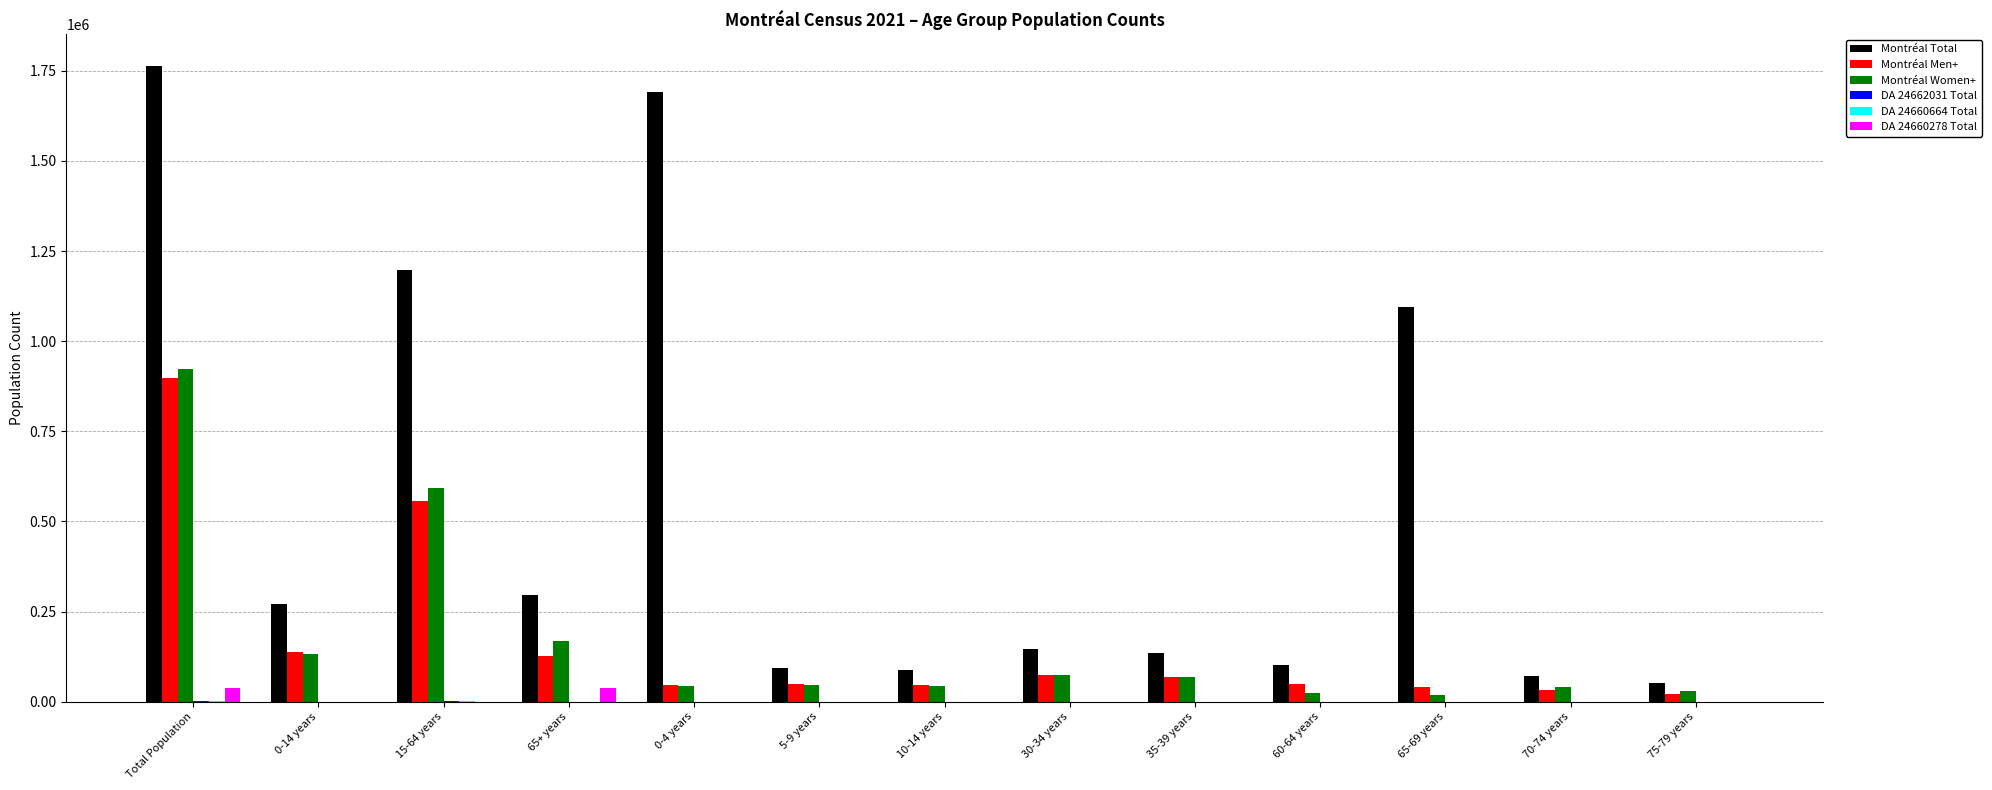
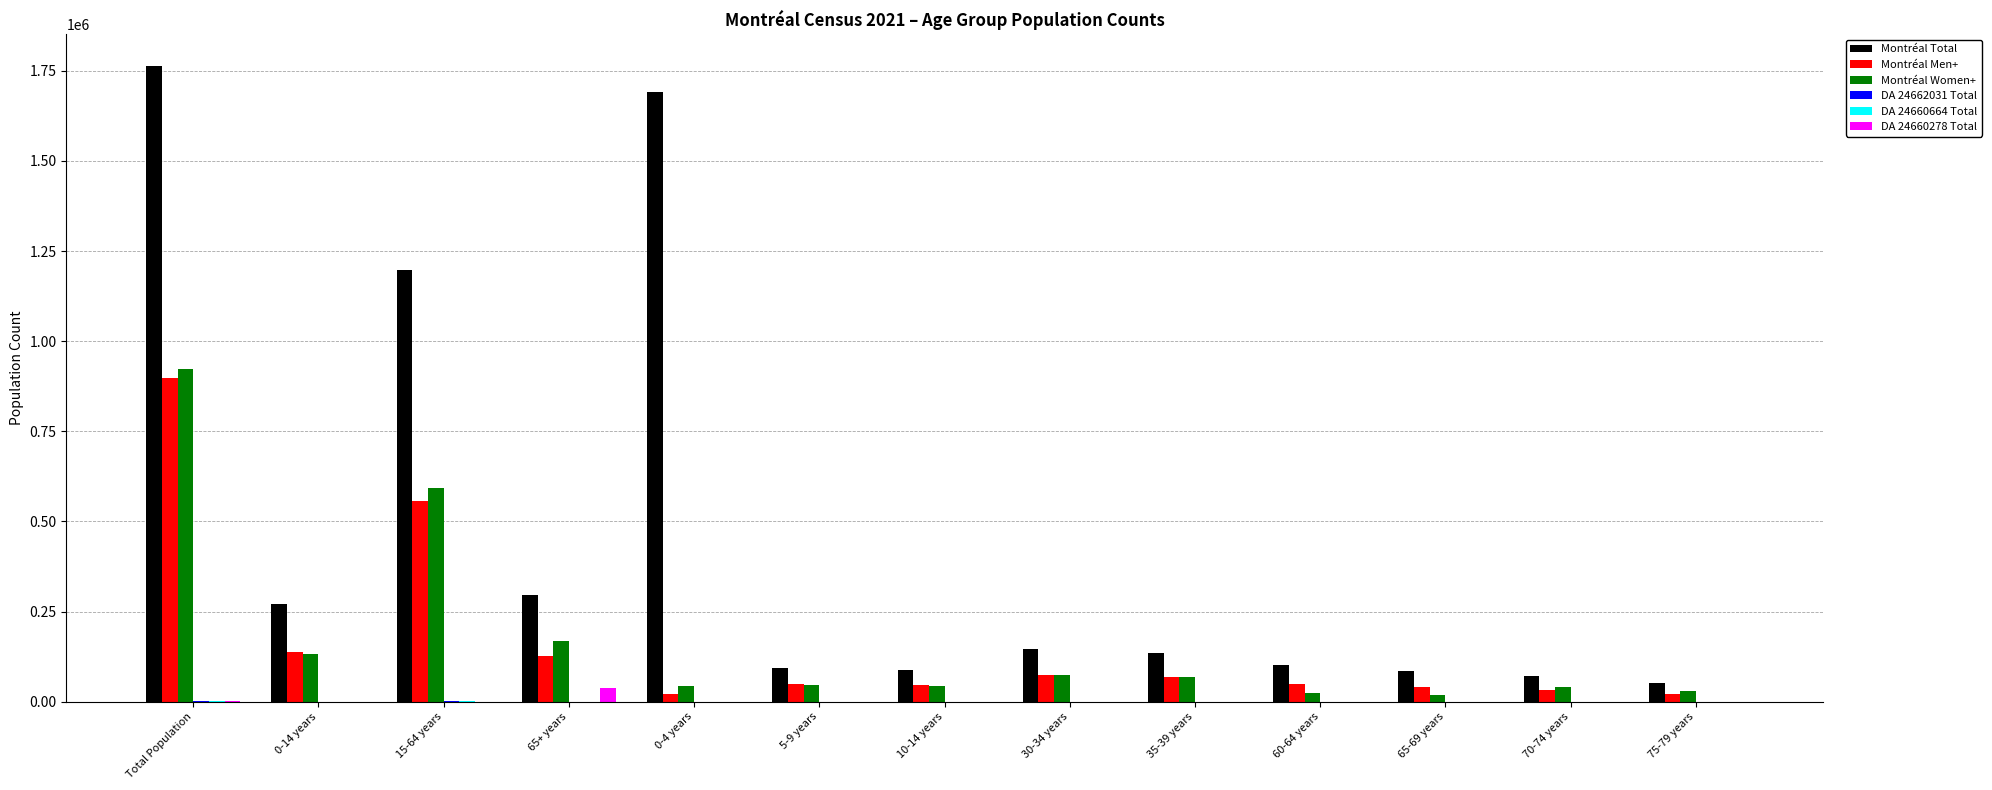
DA 24660278 Total, Total Population: 40000 -> 0
Montréal Men+, 0-4 years: 50000 -> 20000
Montréal Total, 65-69 years: 1100000 -> 90000
